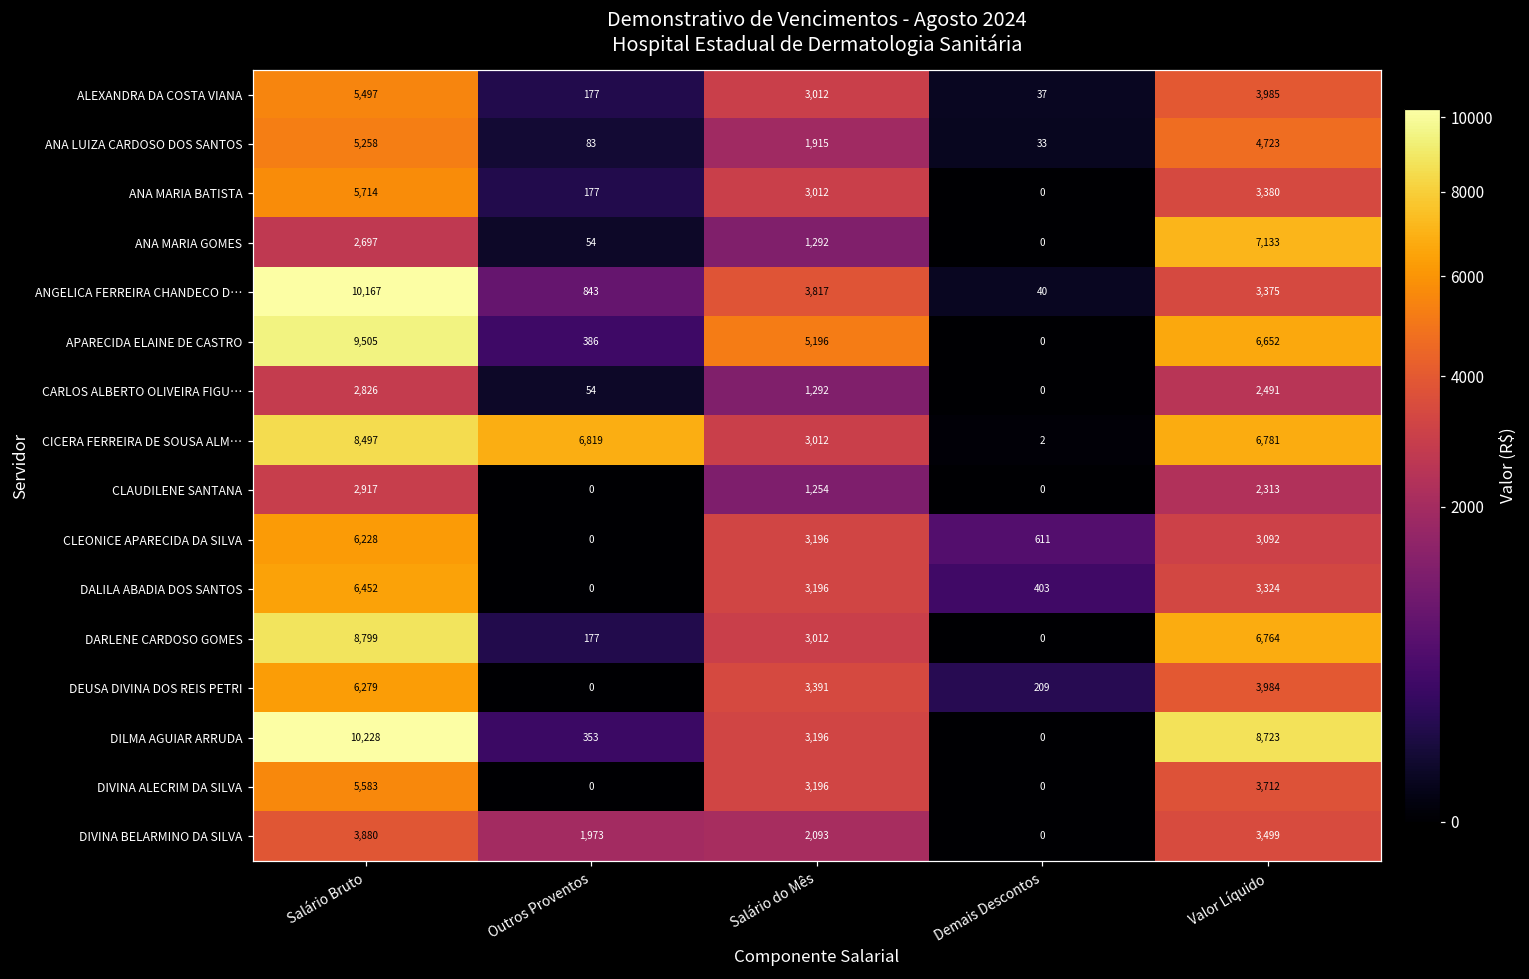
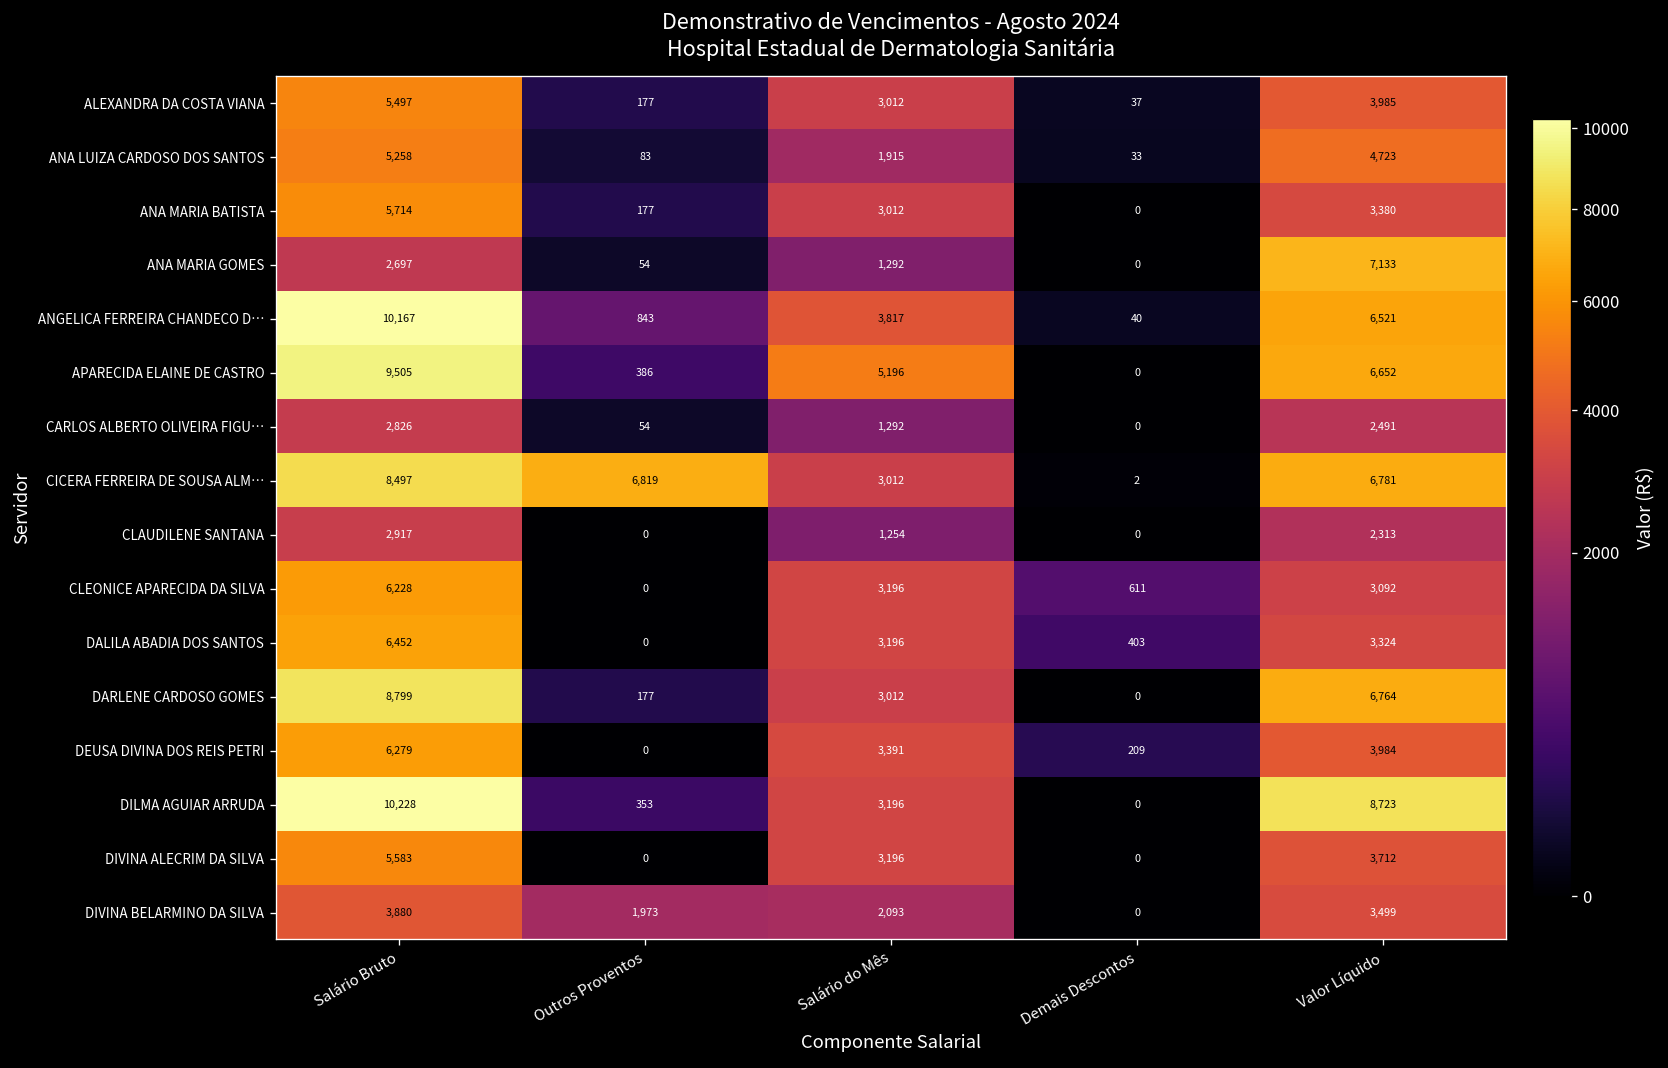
ANGELICA FERREIRA CHANDECO D…, Valor Líquido: 3,375 -> 6,521
